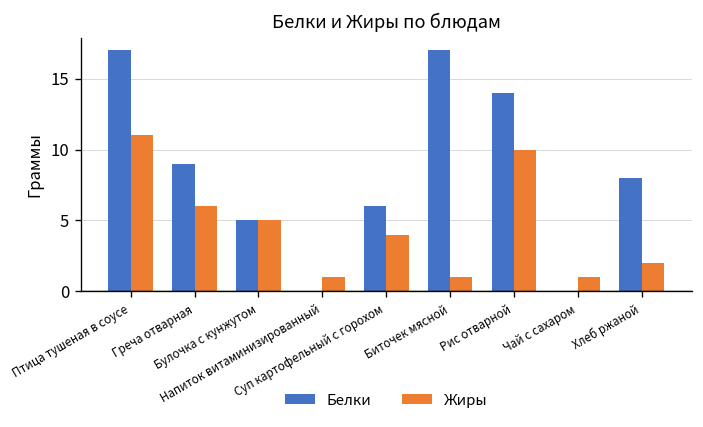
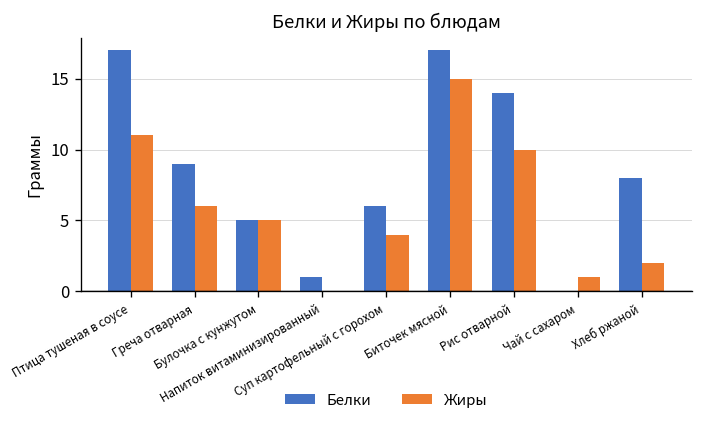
Белки, Напиток витаминизированный: 0 -> 1
Жиры, Напиток витаминизированный: 1 -> 0
Жиры, Биточек мясной: 1 -> 15
